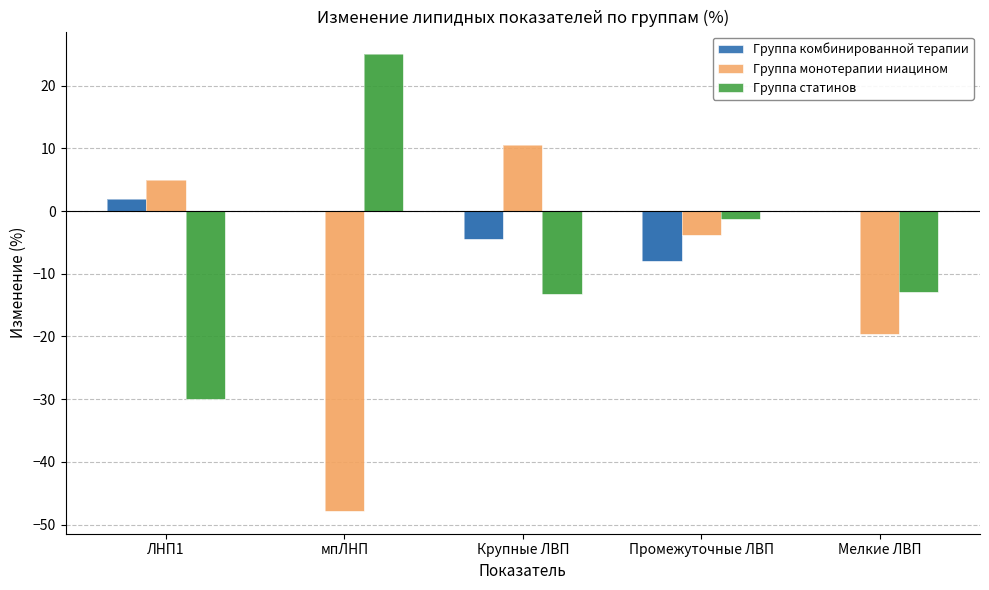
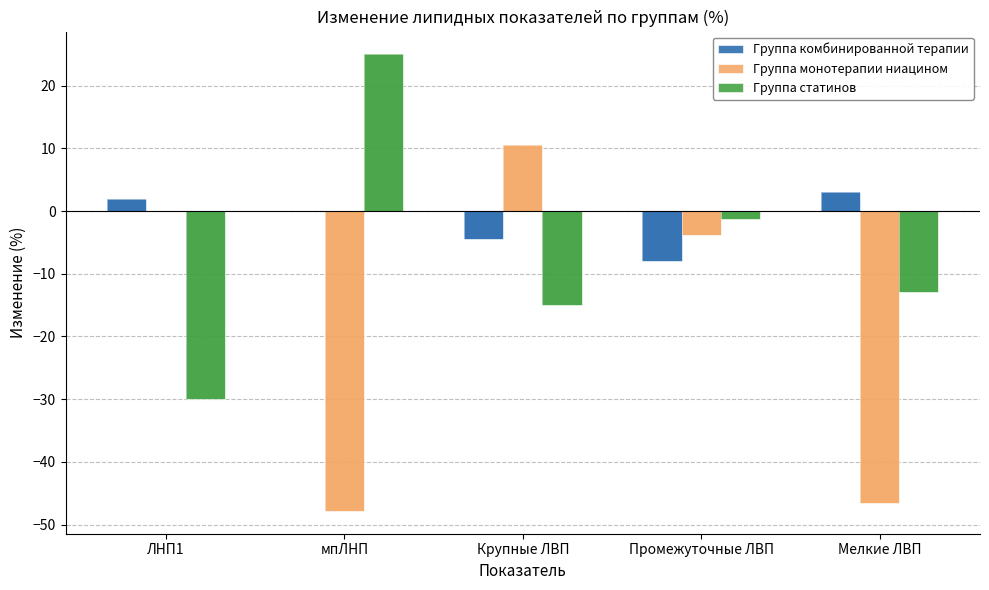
Группа монотерапии ниацином, ЛНП1: 5 -> 0
Группа статинов, Крупные ЛВП: -13 -> -15
Группа комбинированной терапии, Мелкие ЛВП: 0 -> 3
Группа монотерапии ниацином, Мелкие ЛВП: -20 -> -47
